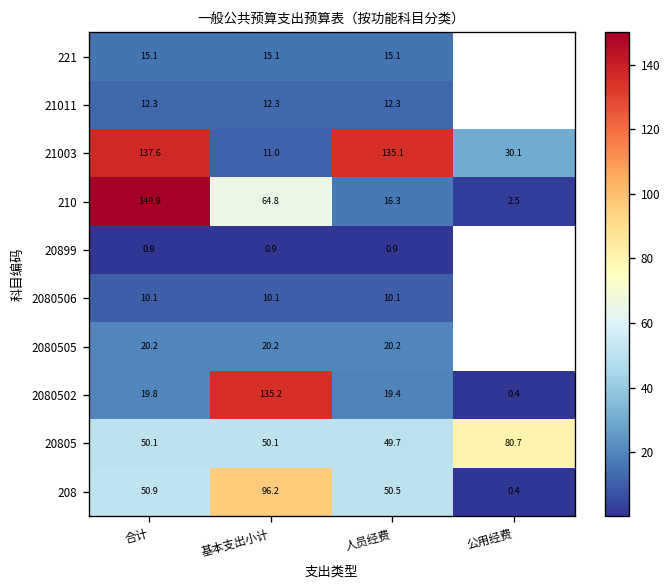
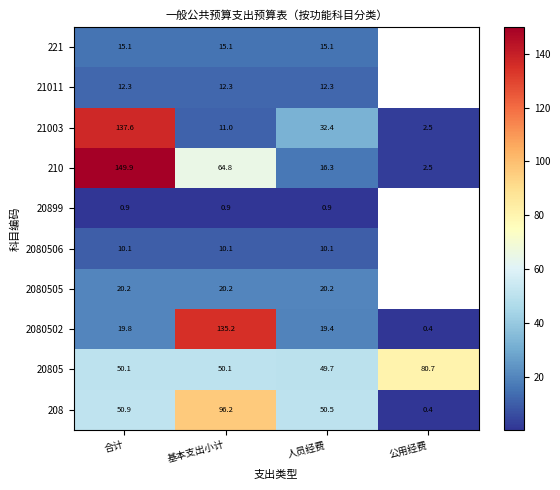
21003, 人员经费: 135.1 -> 32.4
21003, 公用经费: 30.1 -> 2.5
